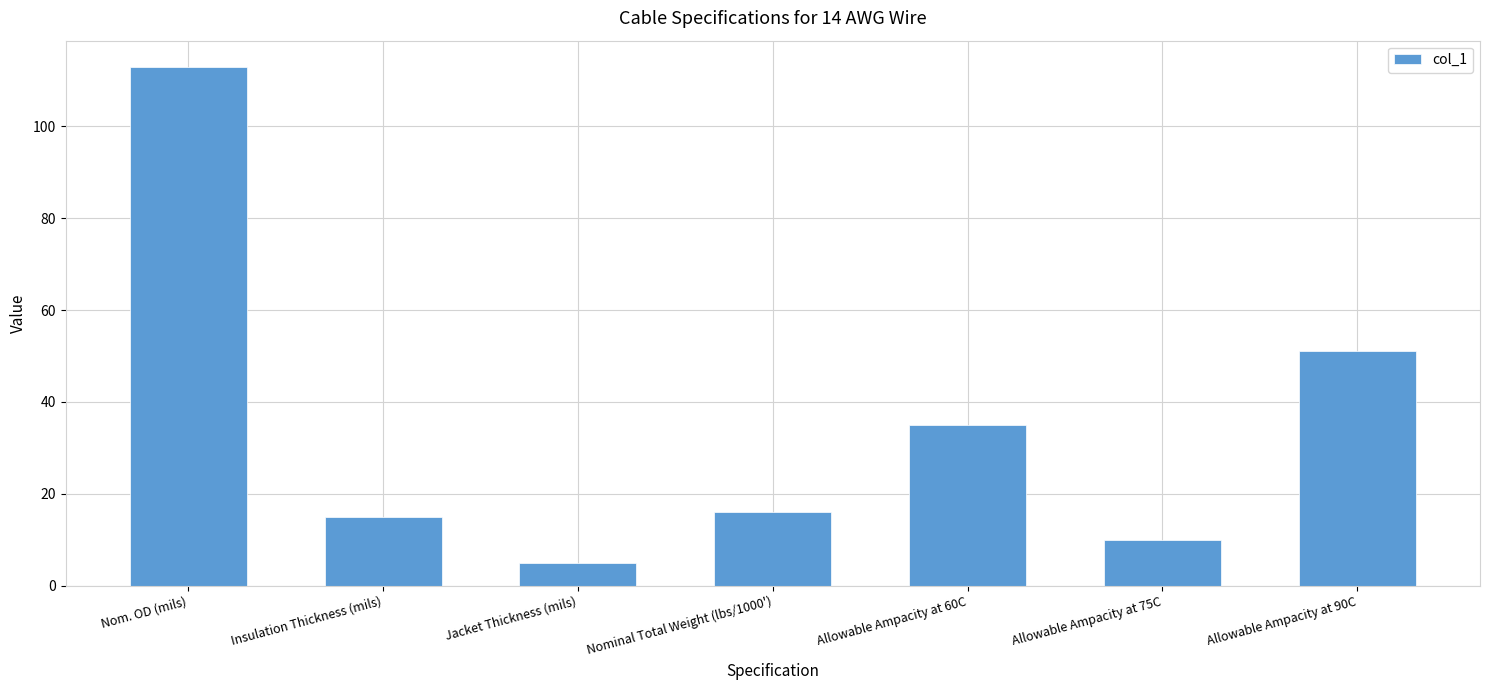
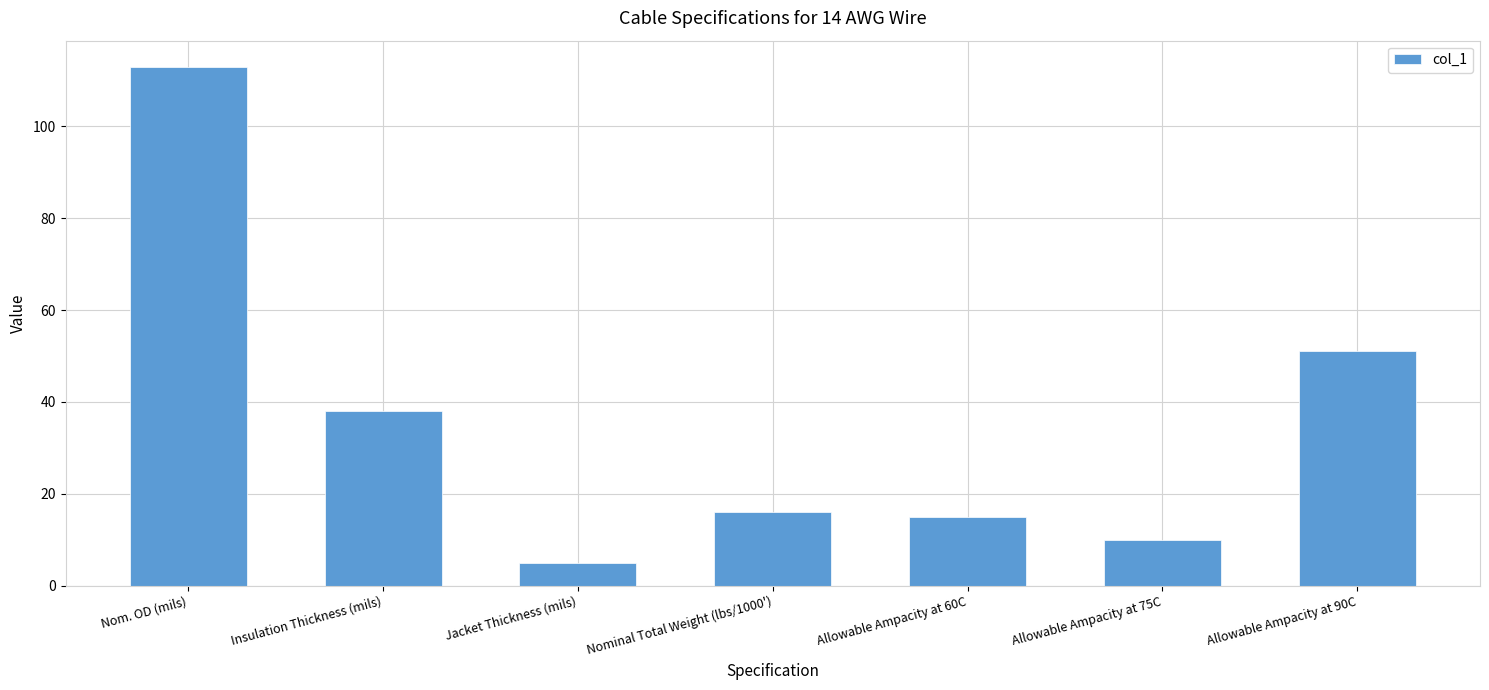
Insulation Thickness (mils): 15 -> 38
Allowable Ampacity at 60C: 35 -> 15
